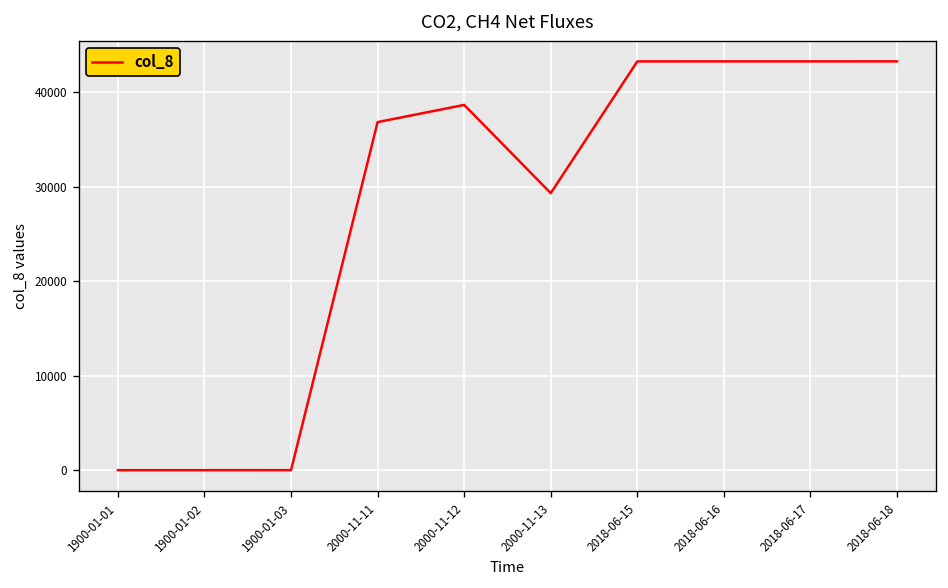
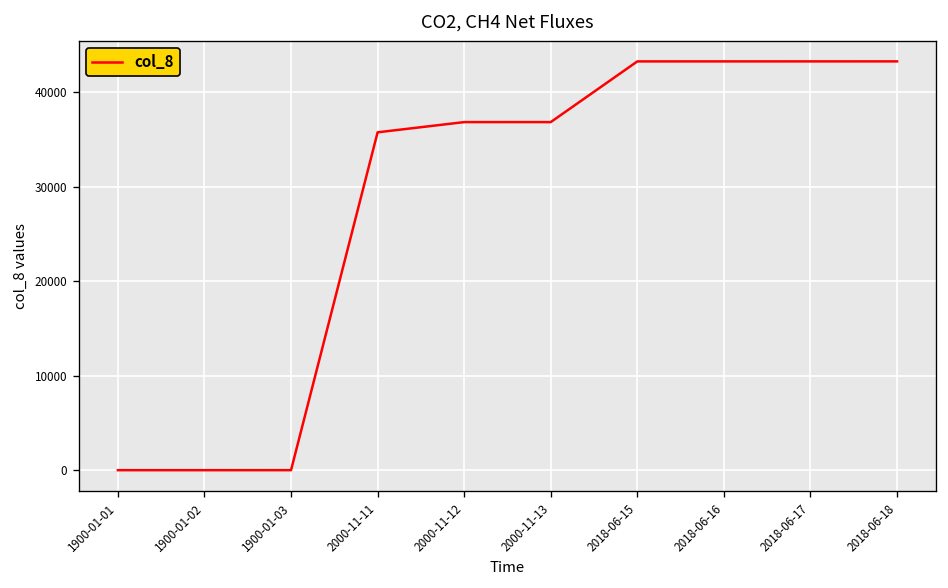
2000-11-11: 37000 -> 36000
2000-11-12: 39000 -> 37000
2000-11-13: 29000 -> 37000
